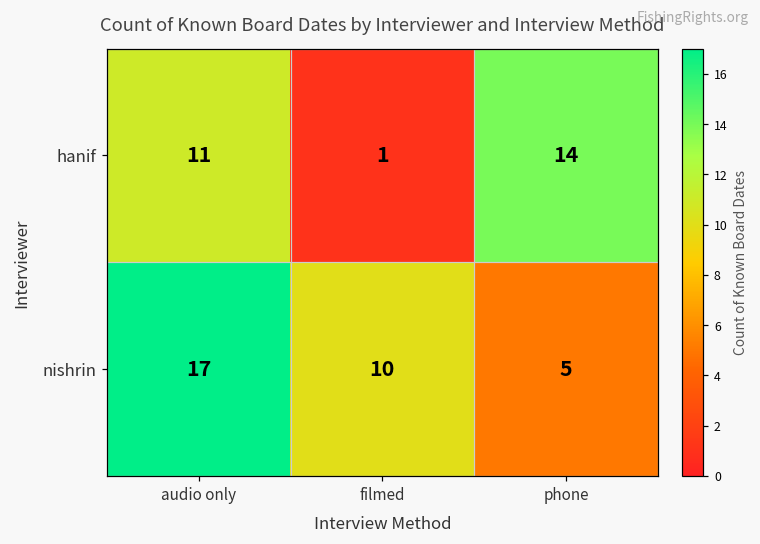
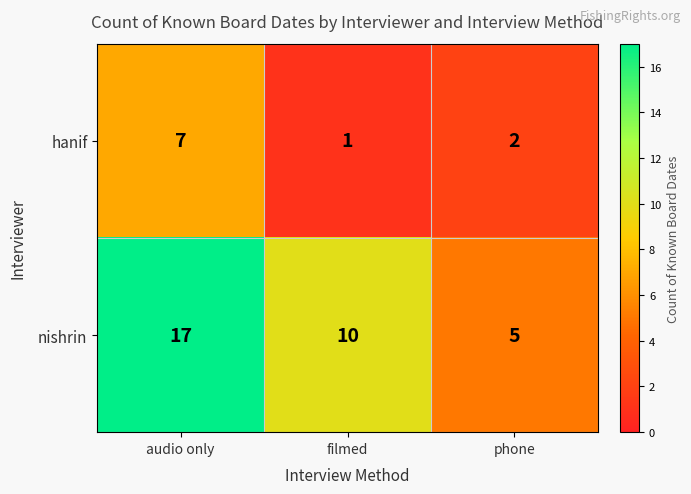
hanif, audio only: 11 -> 7
hanif, phone: 14 -> 2
